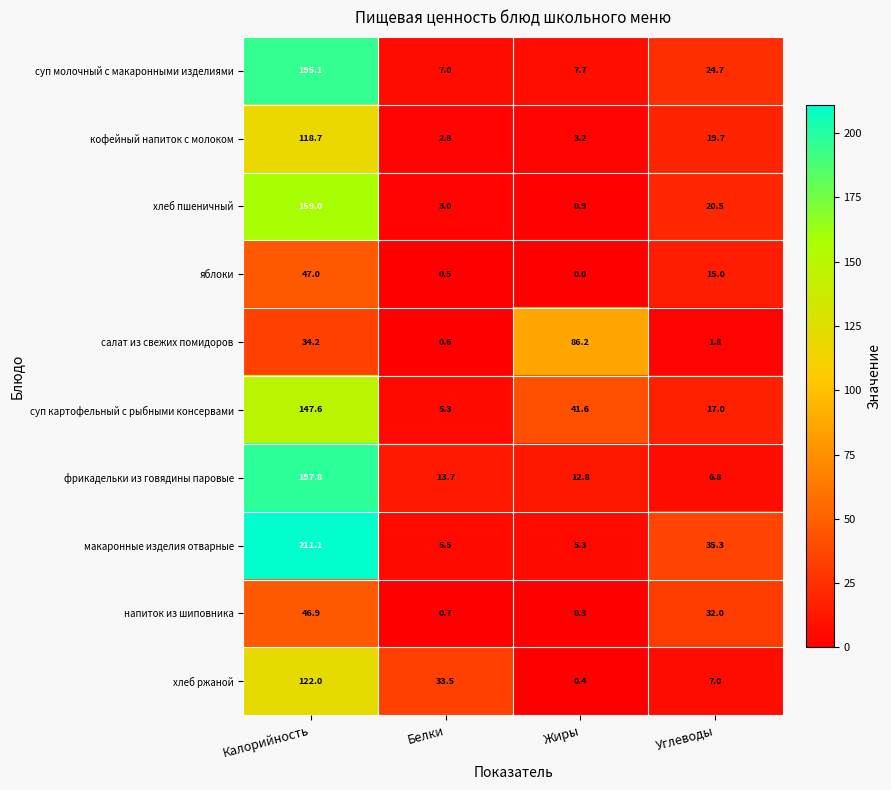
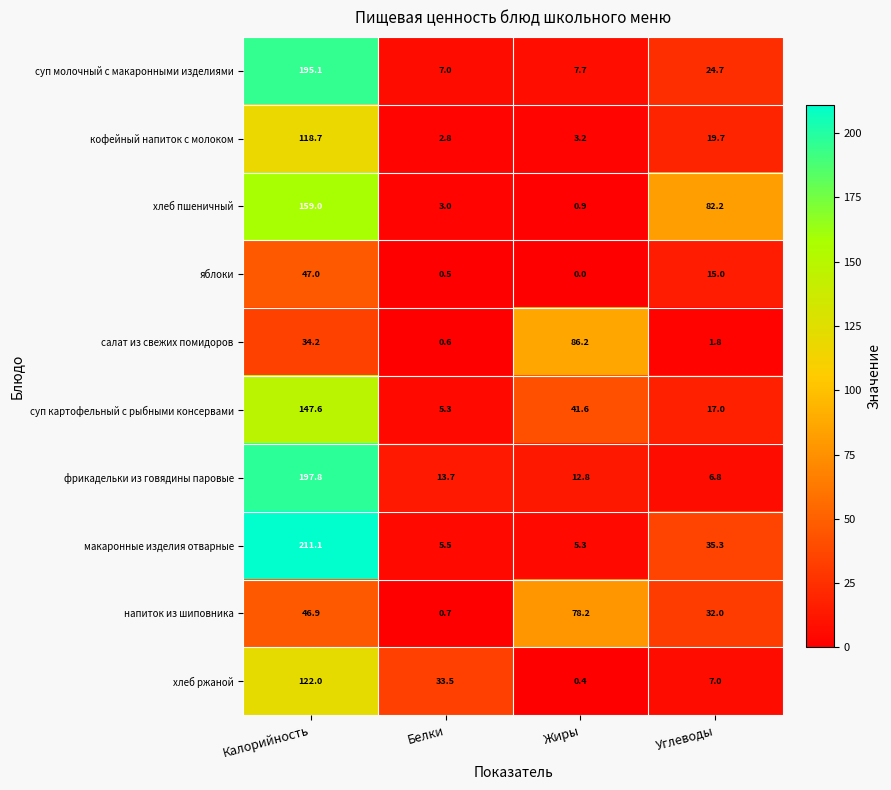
хлеб пшеничный, Углеводы: 20.5 -> 82.2
напиток из шиповника, Жиры: 0.3 -> 78.2
